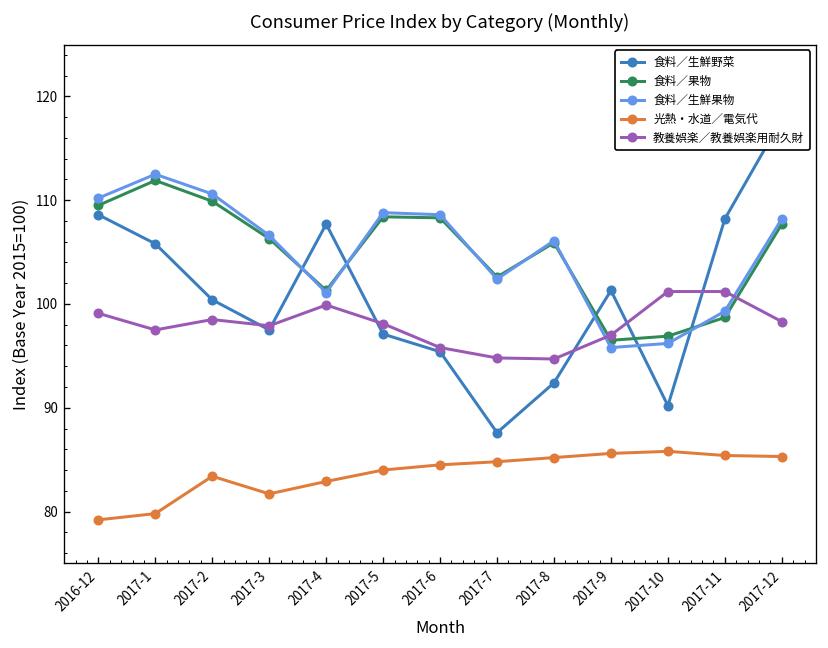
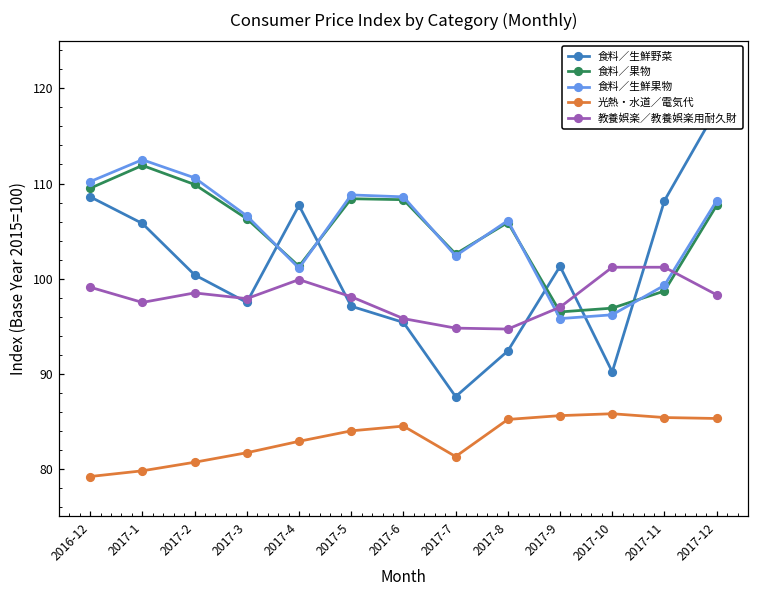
光熱・水道／電気代, 2017-2: 83 -> 81
光熱・水道／電気代, 2017-7: 85 -> 81
